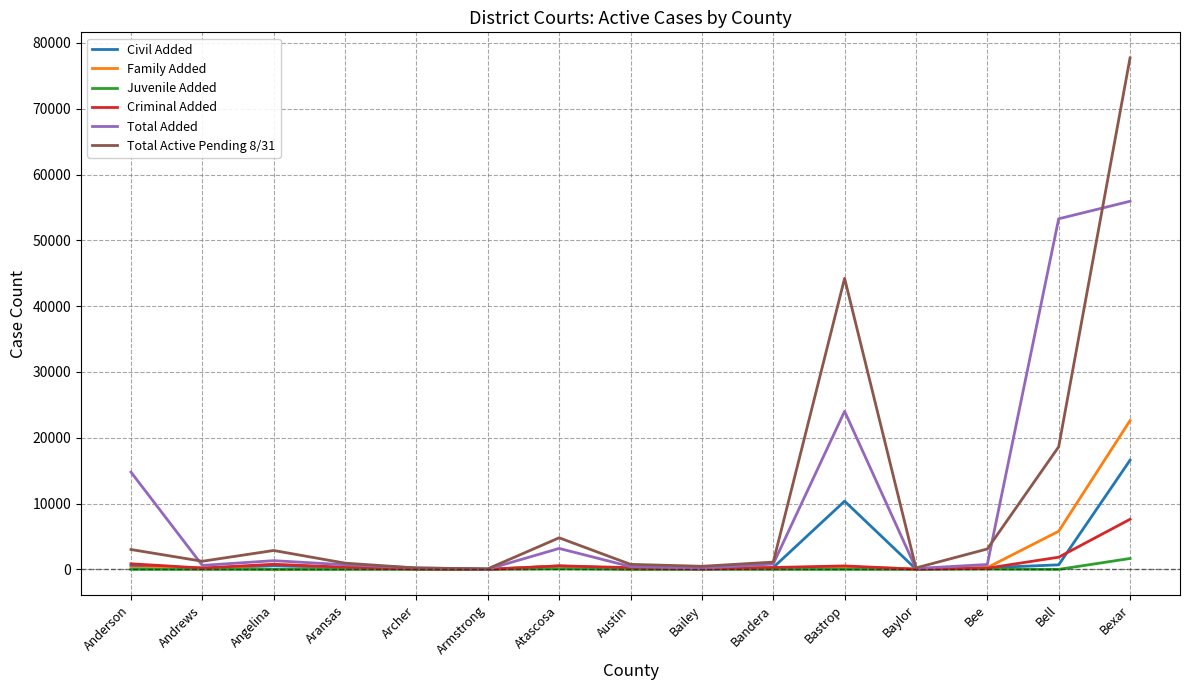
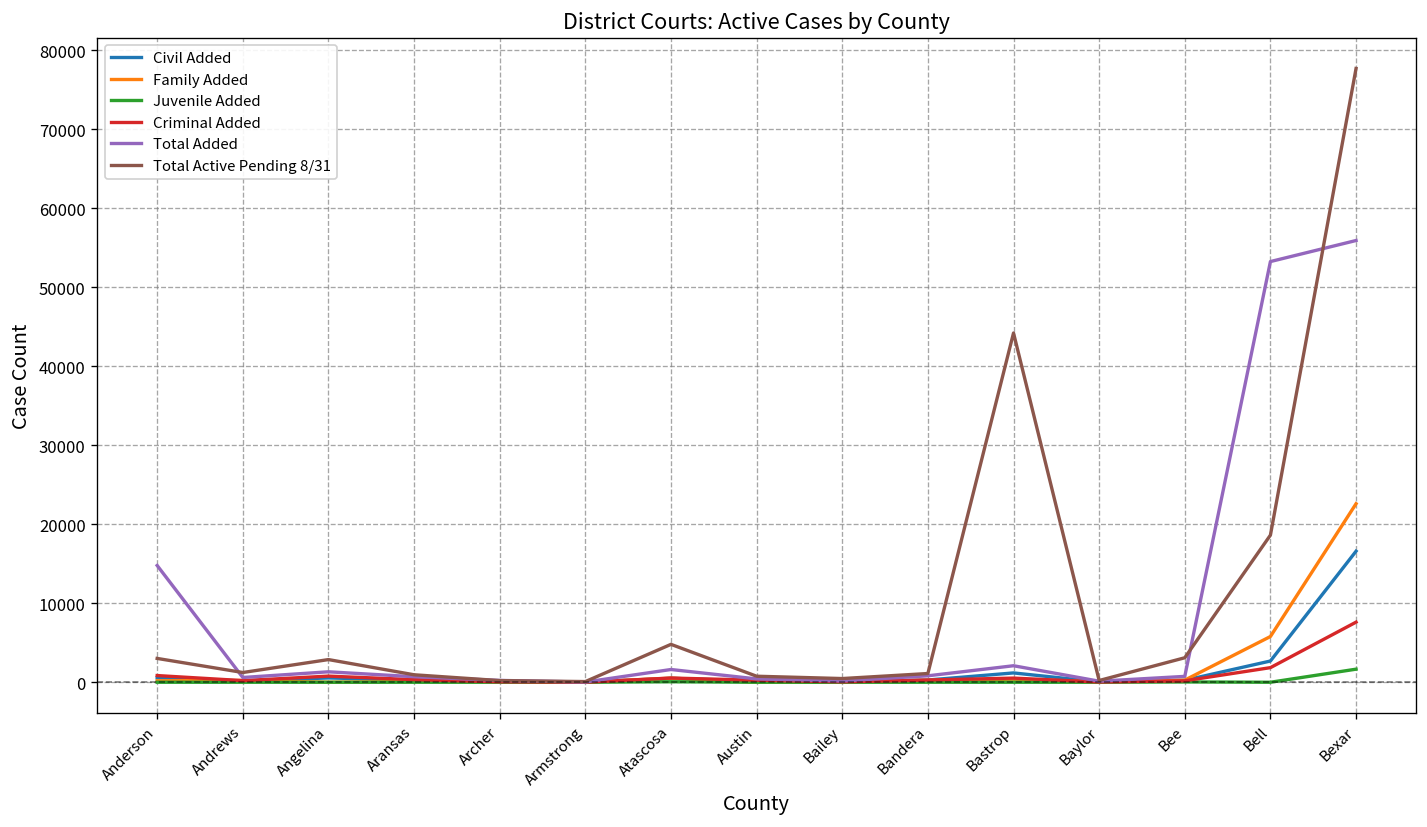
Total Added, Atascosa: 3000 -> 2000
Civil Added, Bastrop: 10000 -> 1000
Total Added, Bastrop: 24000 -> 2000
Civil Added, Bell: 1000 -> 3000
